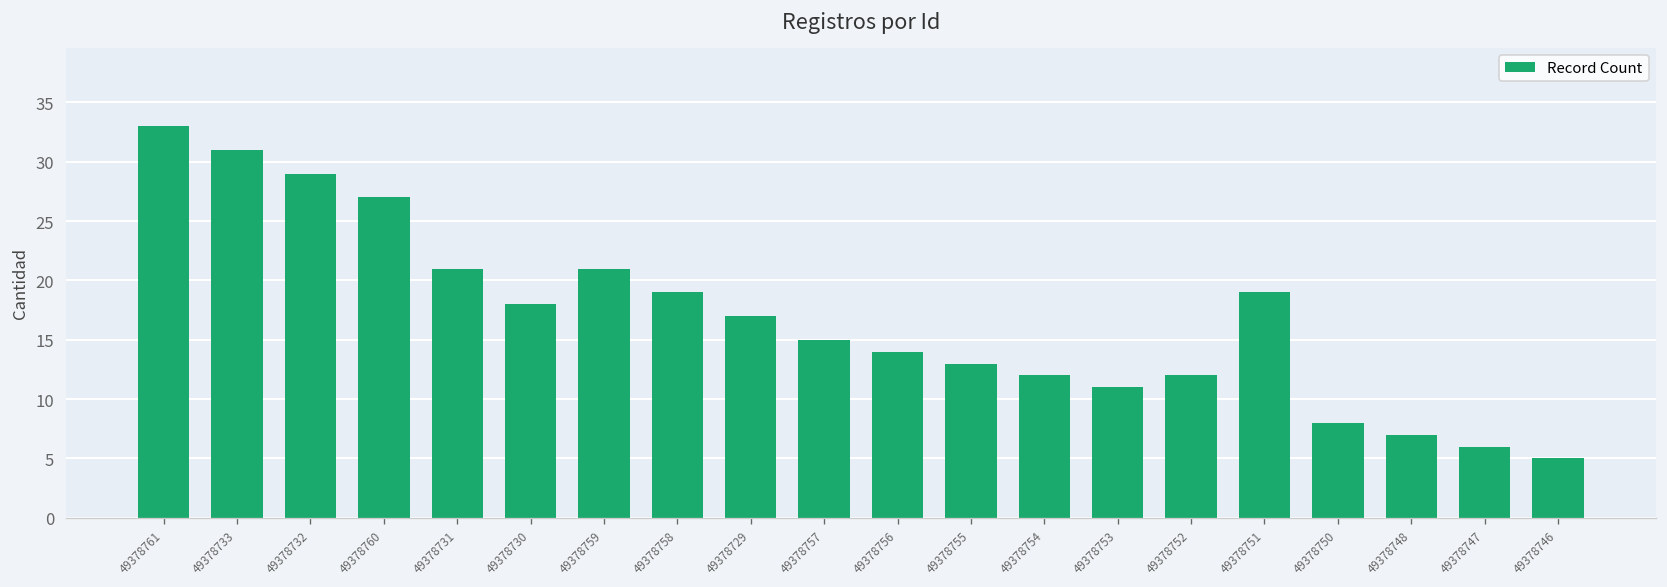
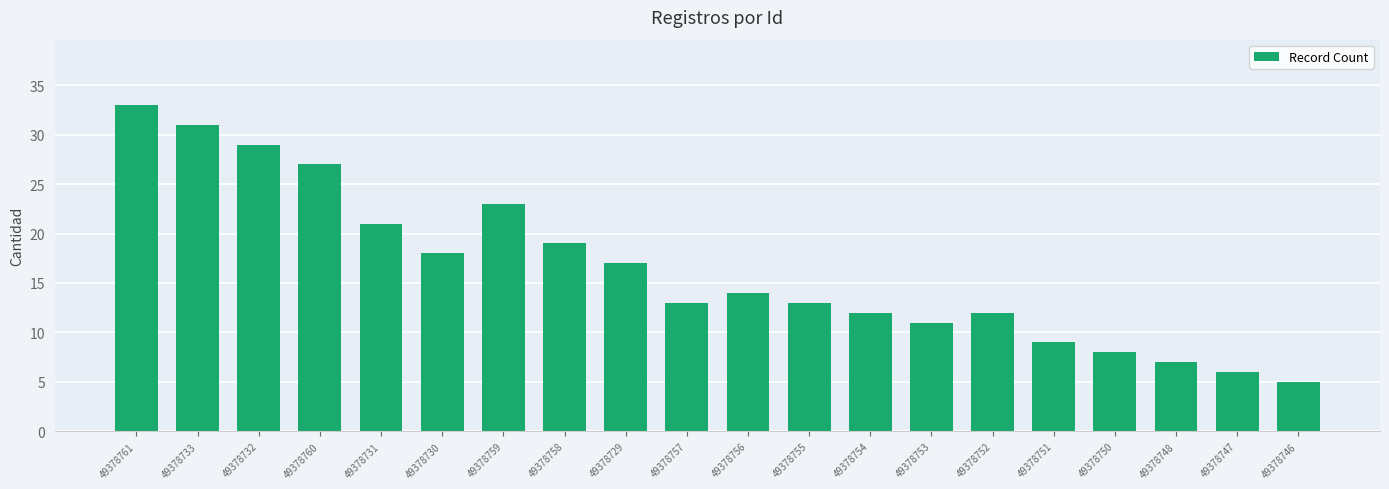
49378759: 21 -> 23
49378757: 15 -> 13
49378751: 19 -> 9
